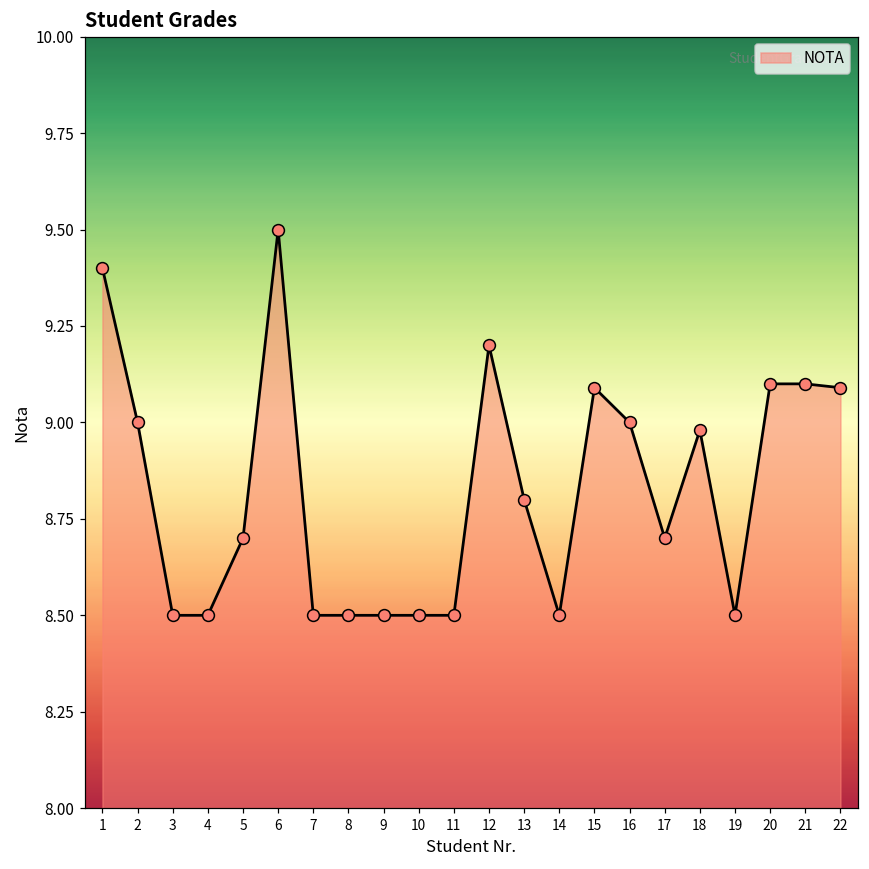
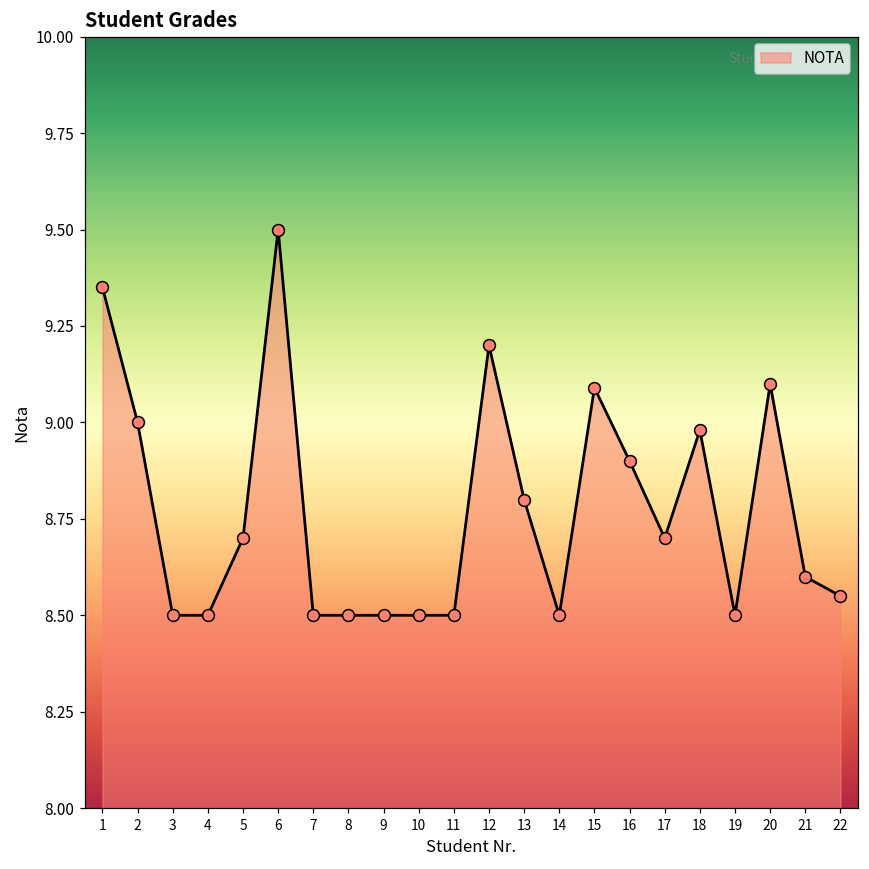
1: 9.40 -> 9.35
16: 9.0 -> 8.9
21: 9.1 -> 8.6
22: 9.09 -> 8.55
